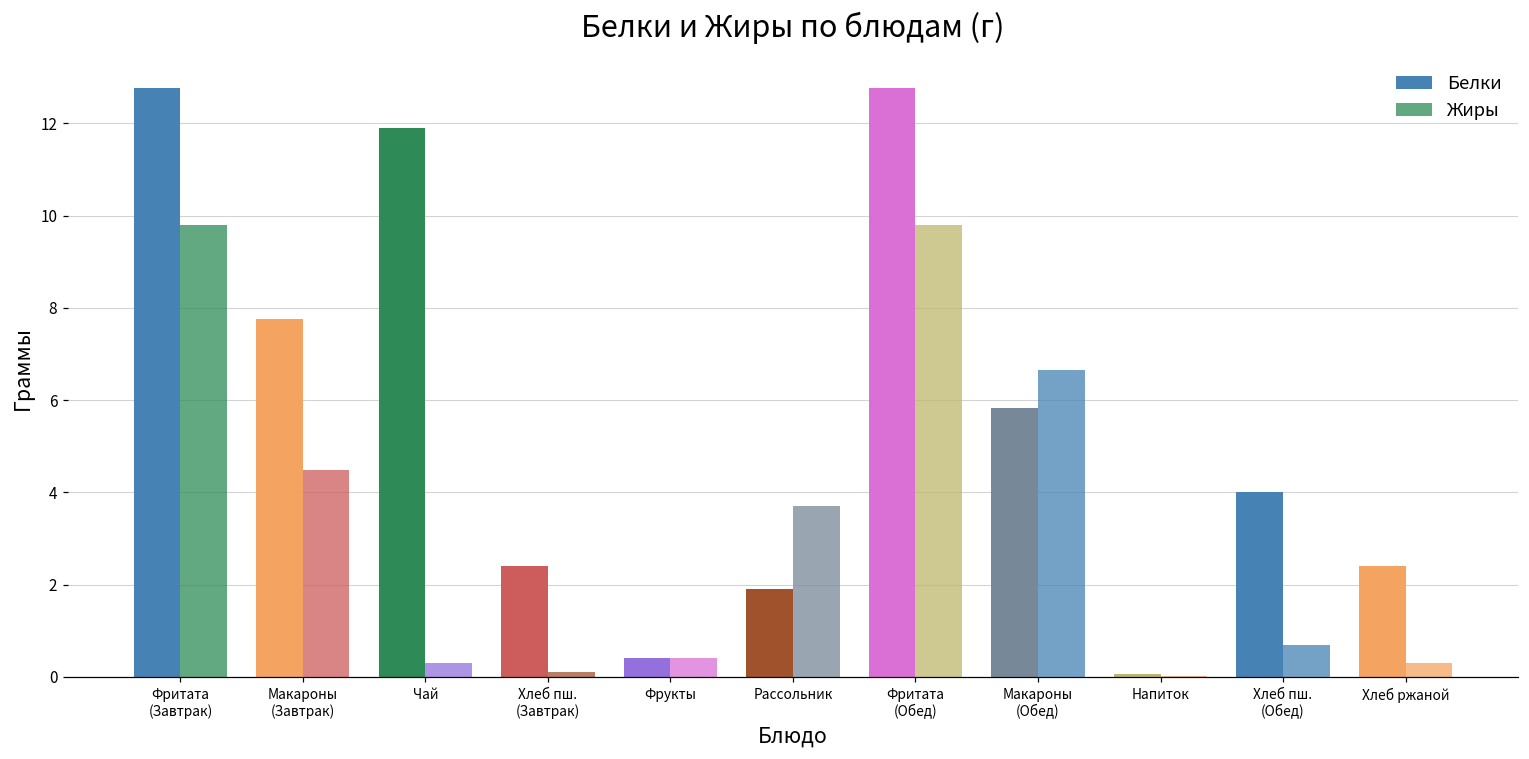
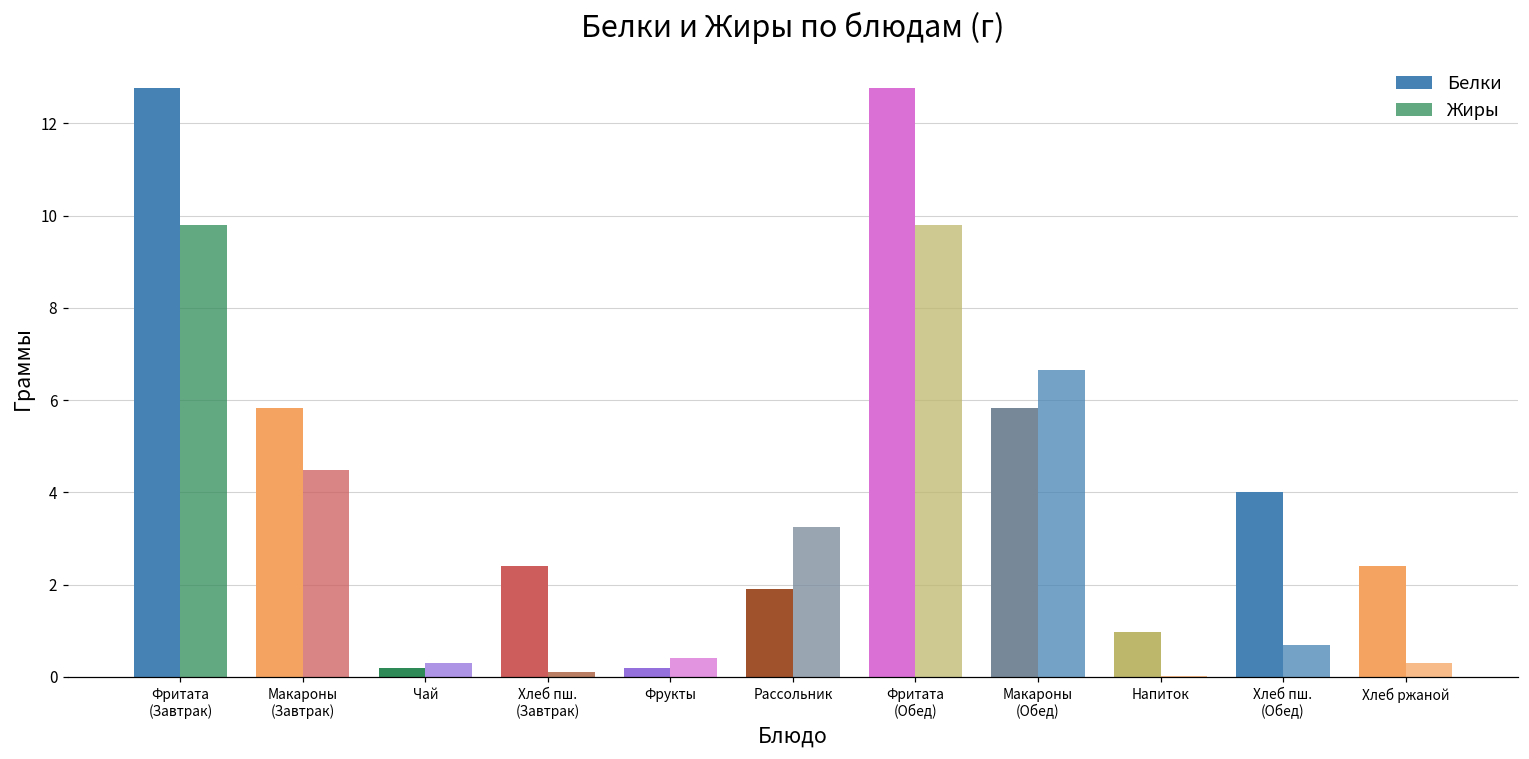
Белки, Макароны (Завтрак): 7.8 -> 5.8
Белки, Чай: 11.9 -> 0.2
Белки, Фрукты: 0.4 -> 0.2
Жиры, Рассольник: 3.7 -> 3.3
Белки, Напиток: 0.1 -> 1.0
